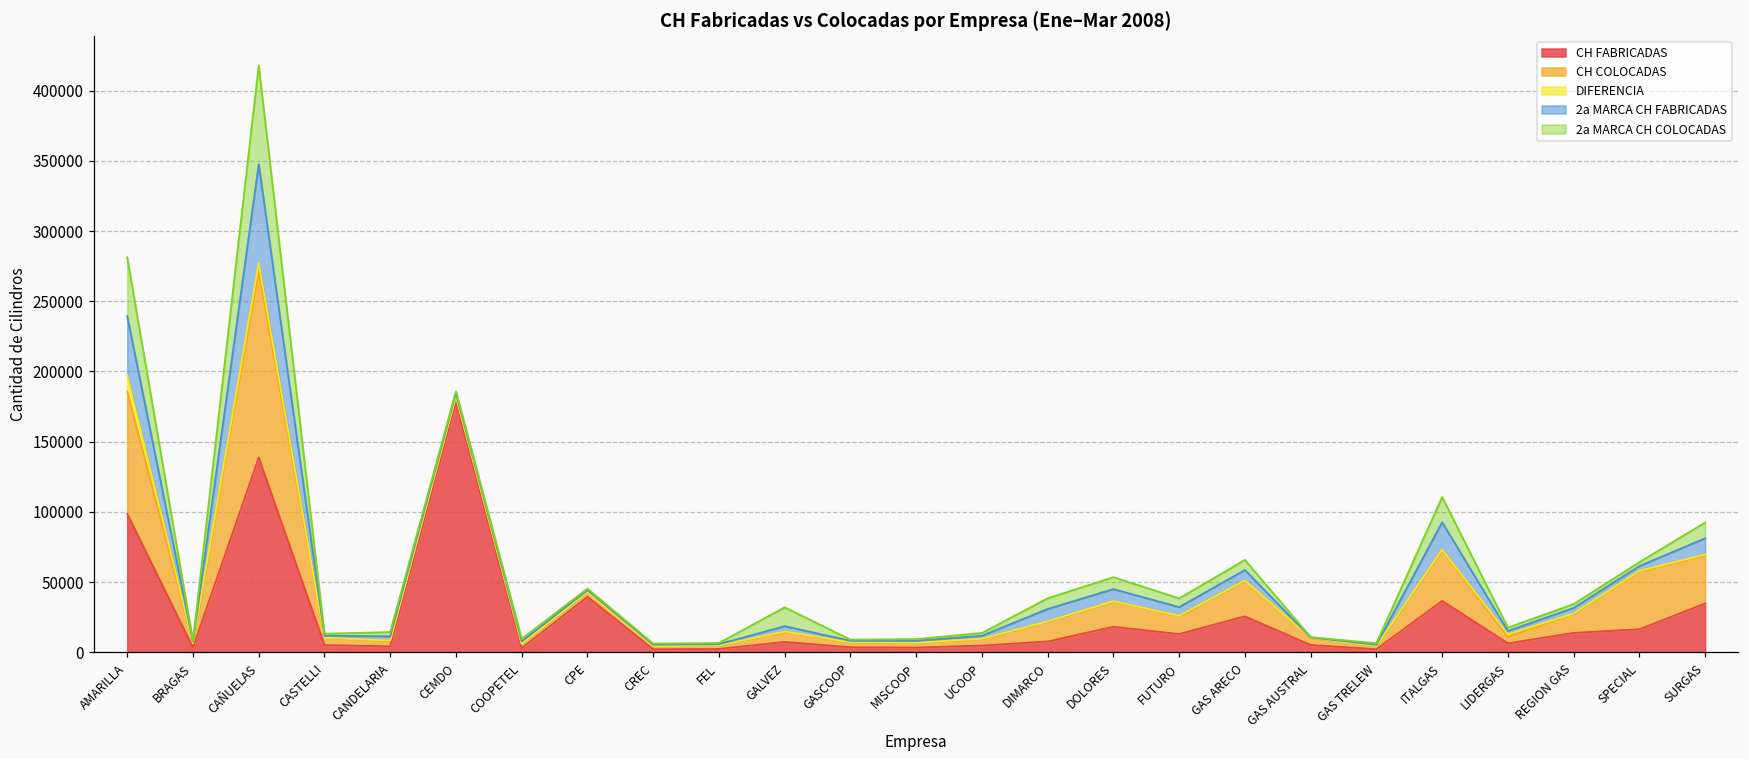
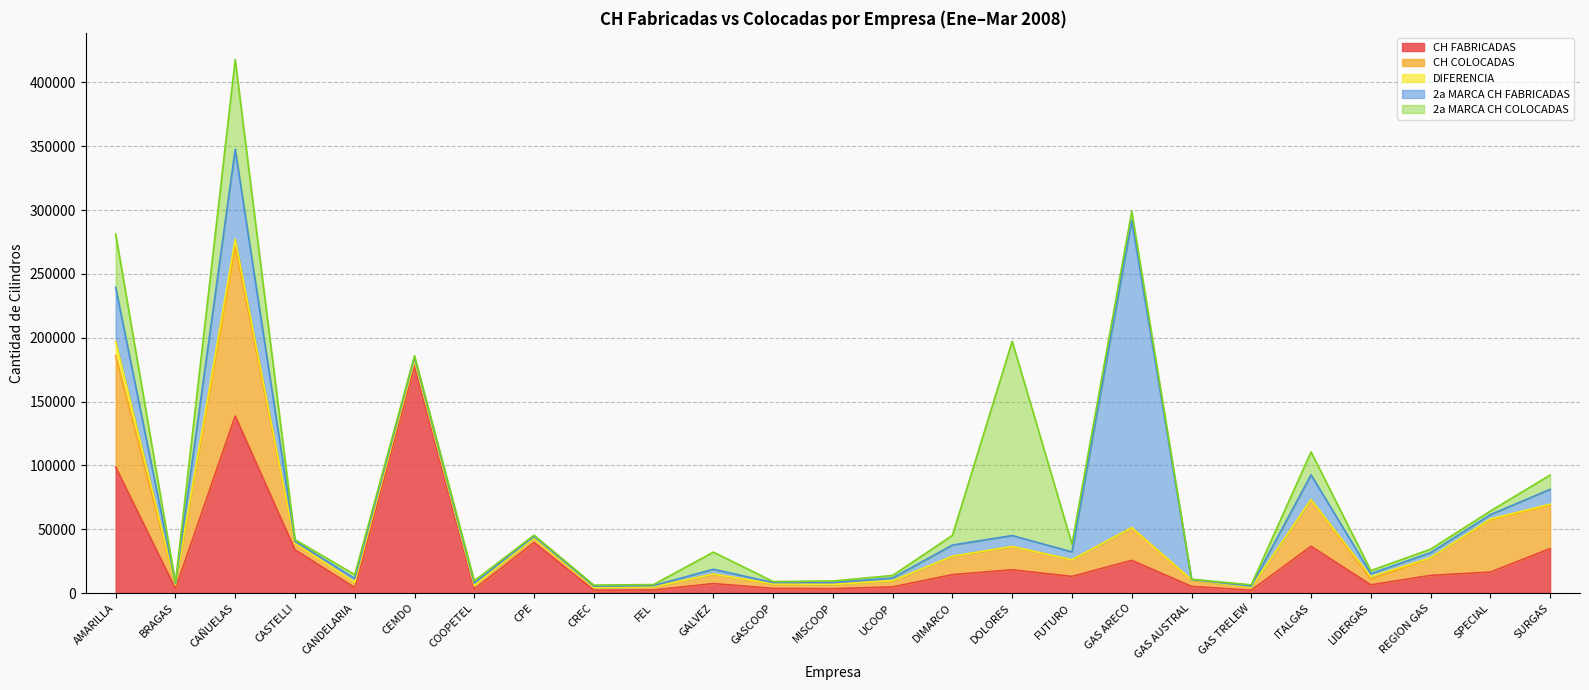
CH FABRICADAS, CASTELLI: 5000 -> 34000
CH FABRICADAS, DIMARCO: 8000 -> 14000
2a MARCA CH COLOCADAS, DOLORES: 9000 -> 152000
2a MARCA CH FABRICADAS, GAS ARECO: 7000 -> 241000
